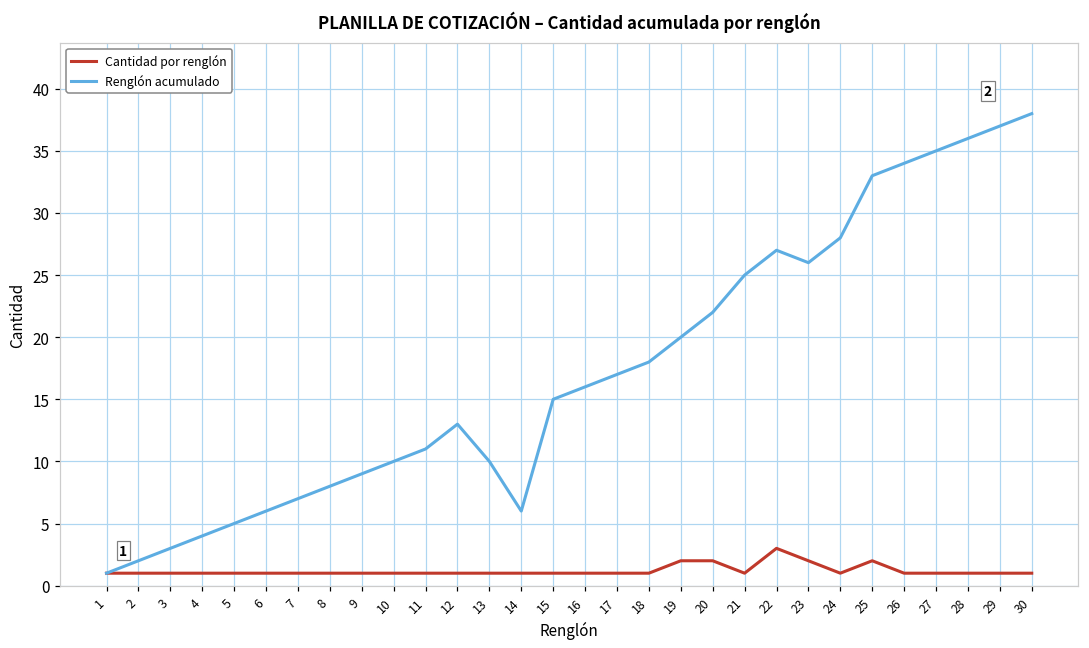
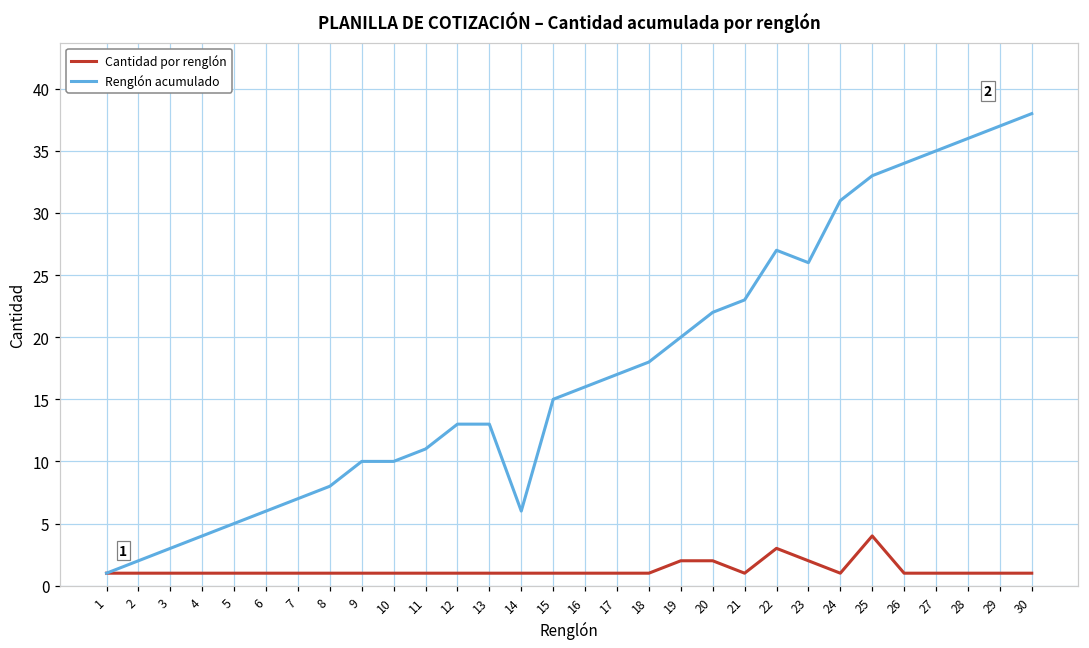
Renglón acumulado, 9: 9 -> 10
Renglón acumulado, 13: 10 -> 13
Renglón acumulado, 21: 25 -> 23
Renglón acumulado, 24: 28 -> 31
Cantidad por renglón, 25: 2 -> 4
